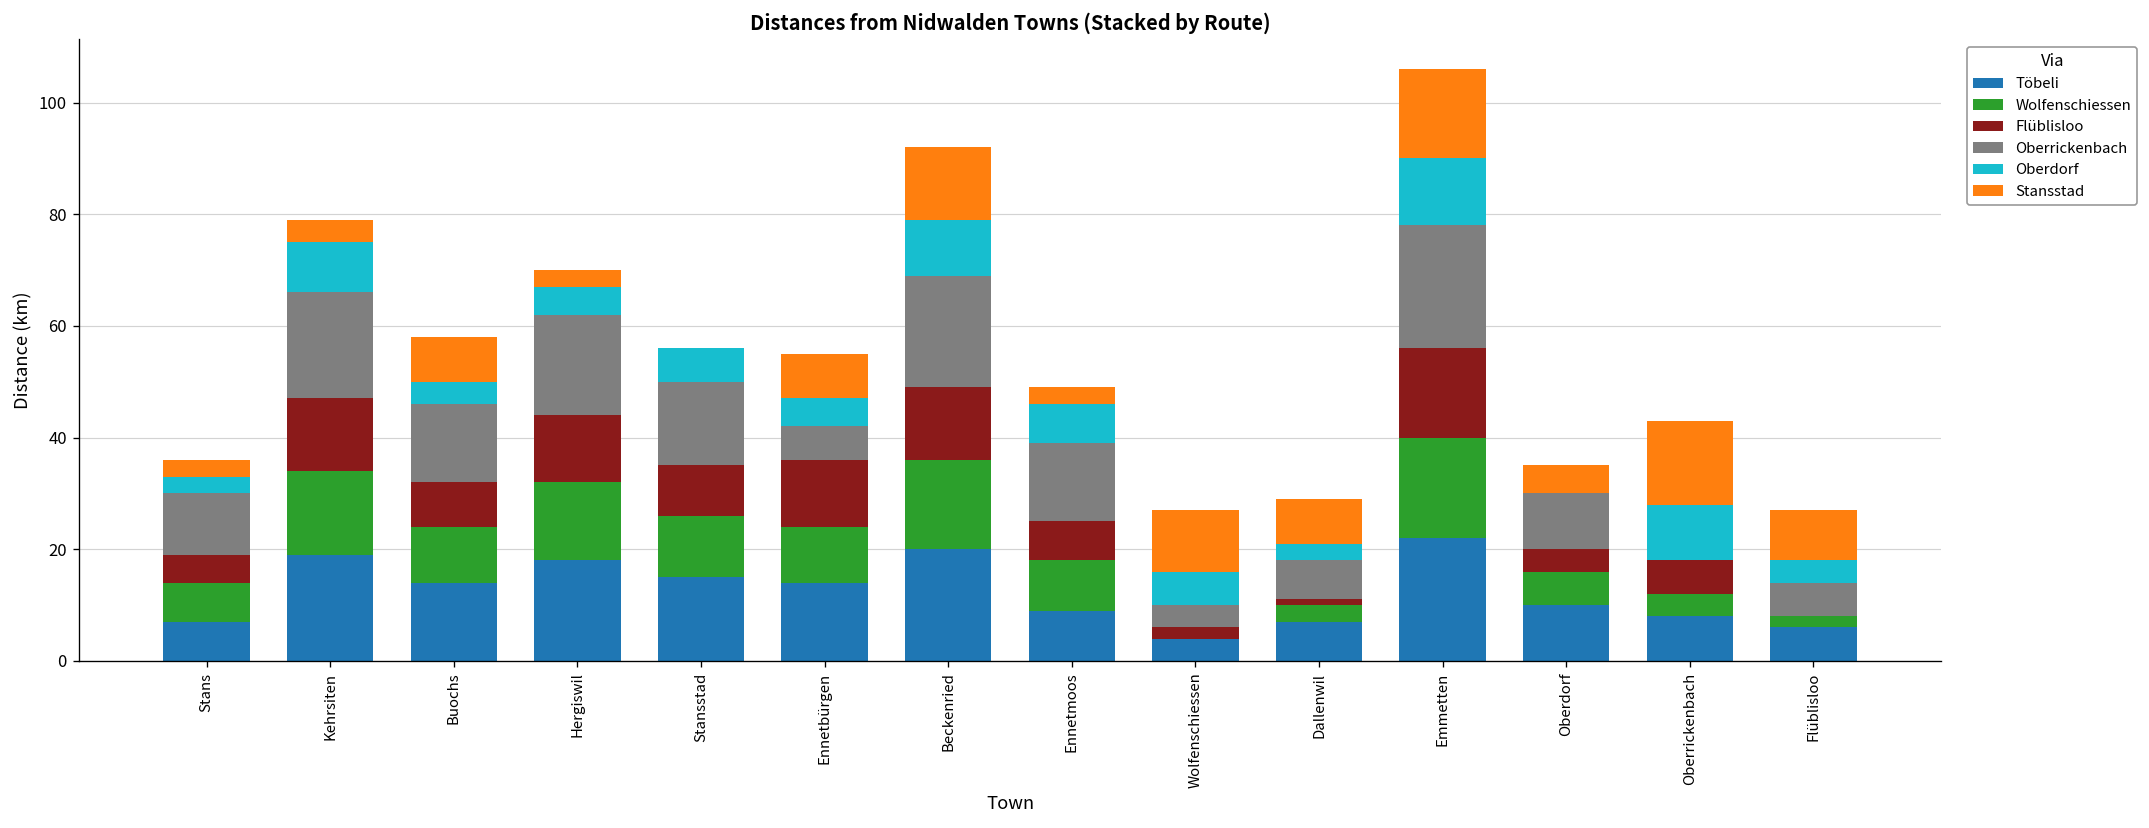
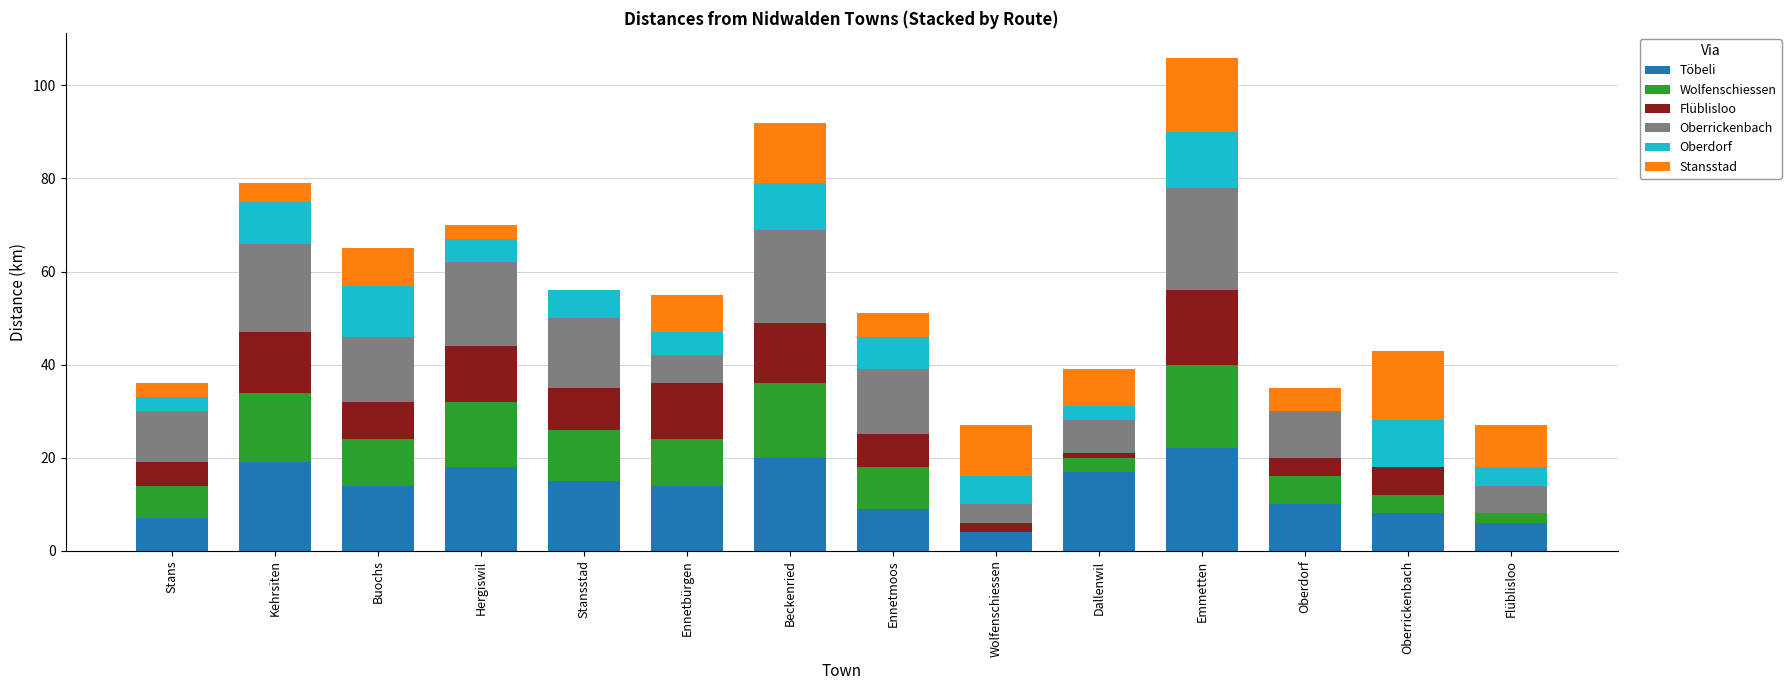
Oberdorf, Buochs: 4 -> 11
Stansstad, Ennetmoos: 3 -> 5
Töbeli, Dallenwil: 7 -> 17
